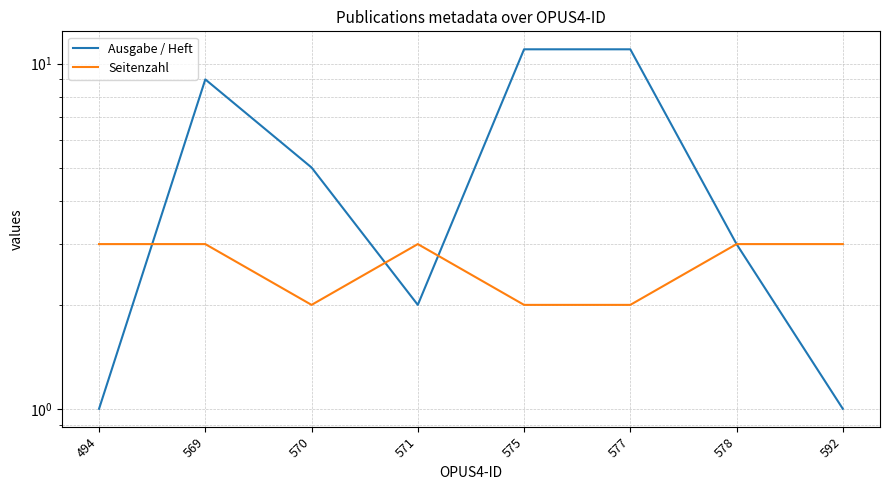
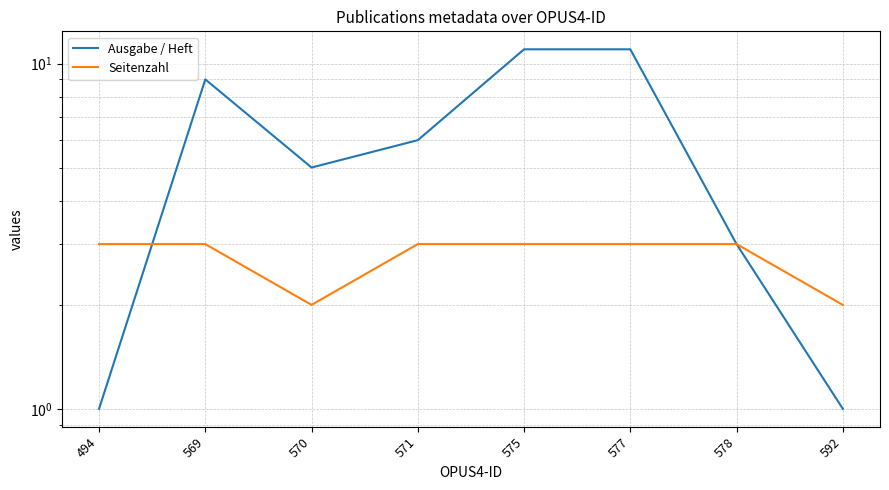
Ausgabe / Heft, 571: 2 -> 6
Seitenzahl, 575: 2 -> 3
Seitenzahl, 577: 2 -> 3
Seitenzahl, 592: 3 -> 2
